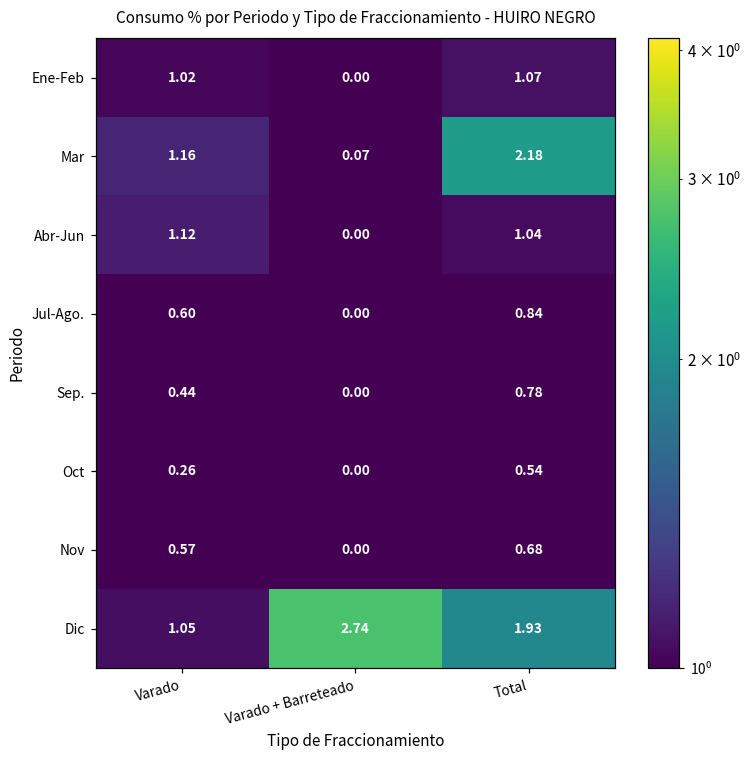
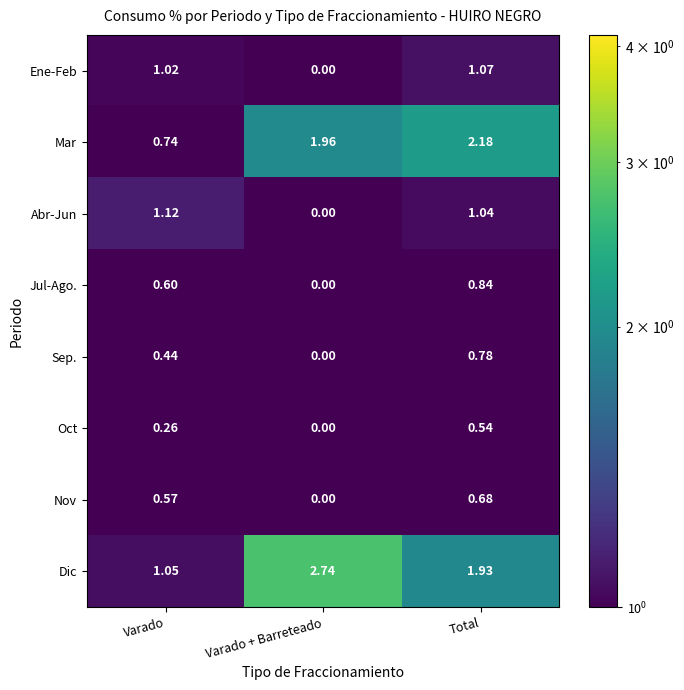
Mar, Varado: 1.16 -> 0.74
Mar, Varado + Barreteado: 0.07 -> 1.96
